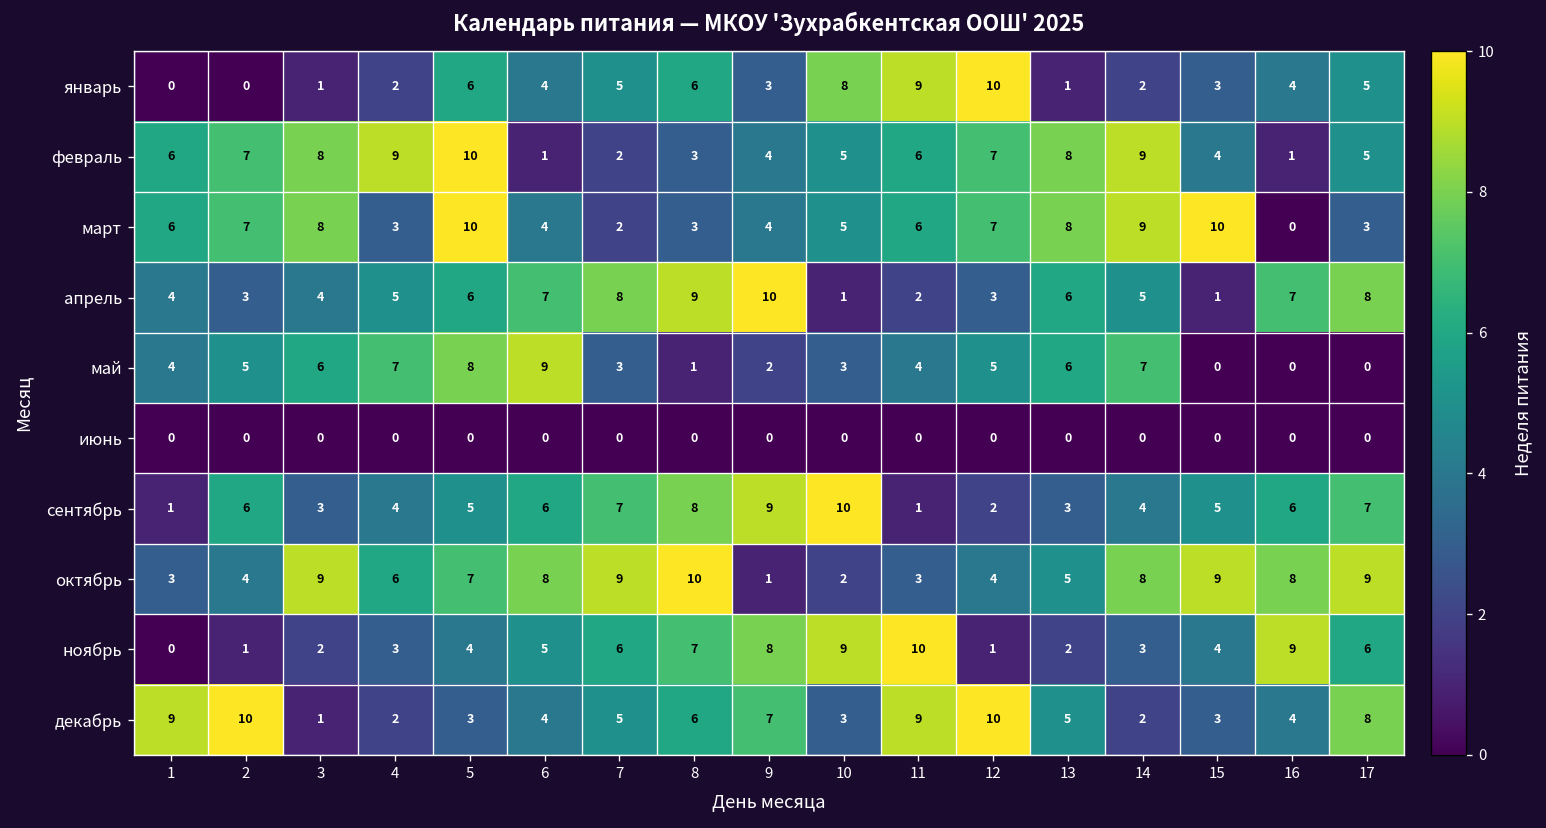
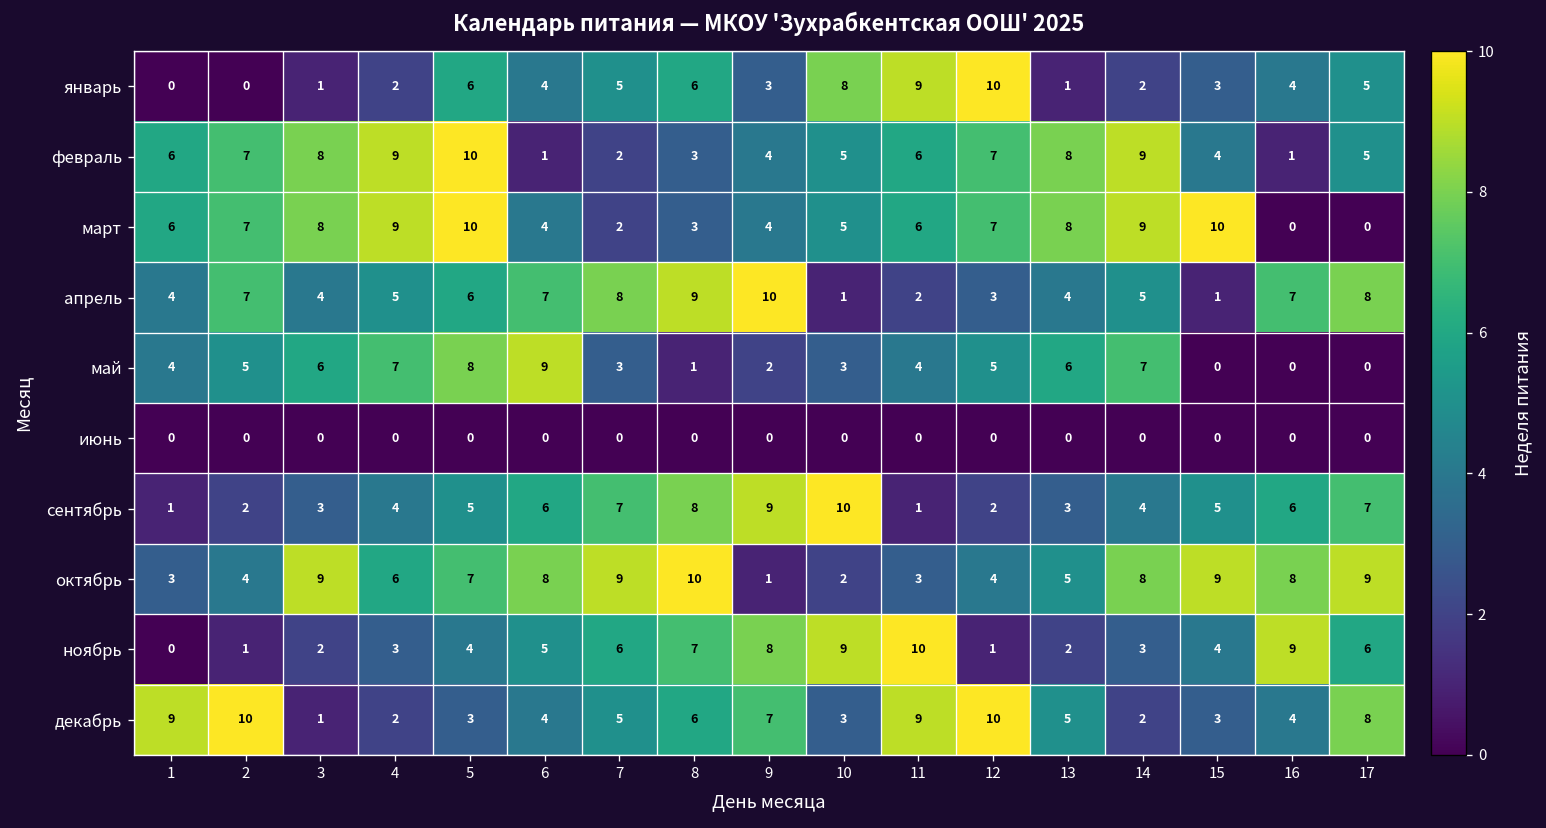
март, 4: 3 -> 9
март, 17: 3 -> 0
апрель, 2: 3 -> 7
апрель, 13: 6 -> 4
сентябрь, 2: 6 -> 2
